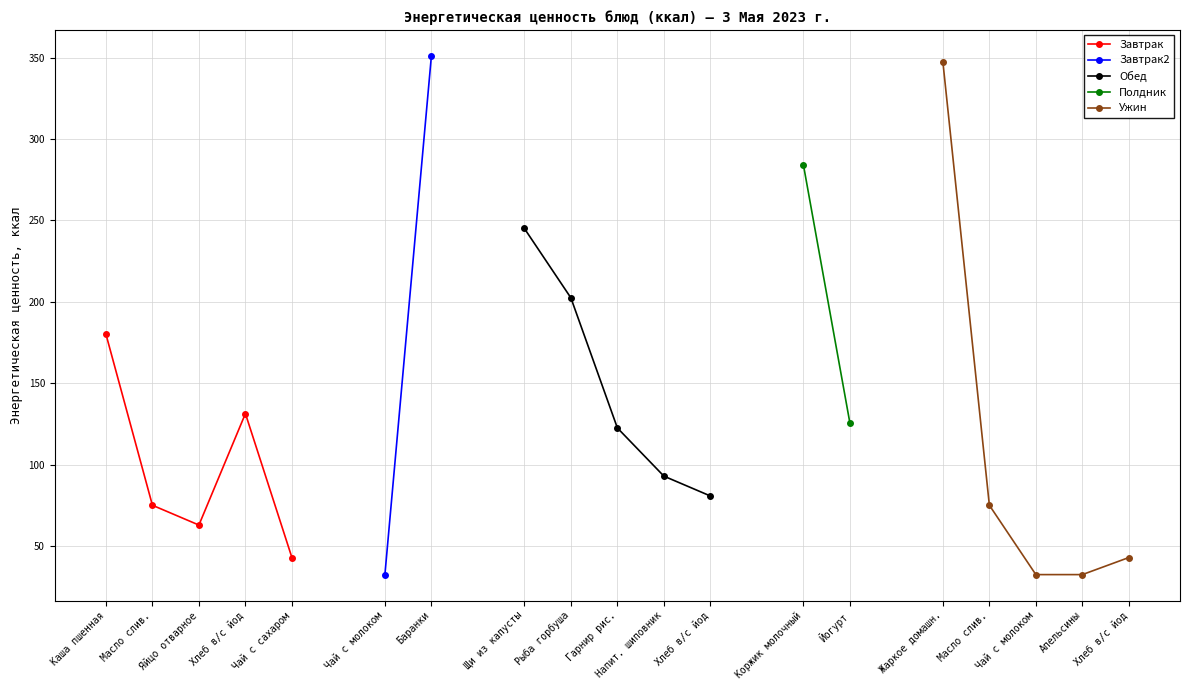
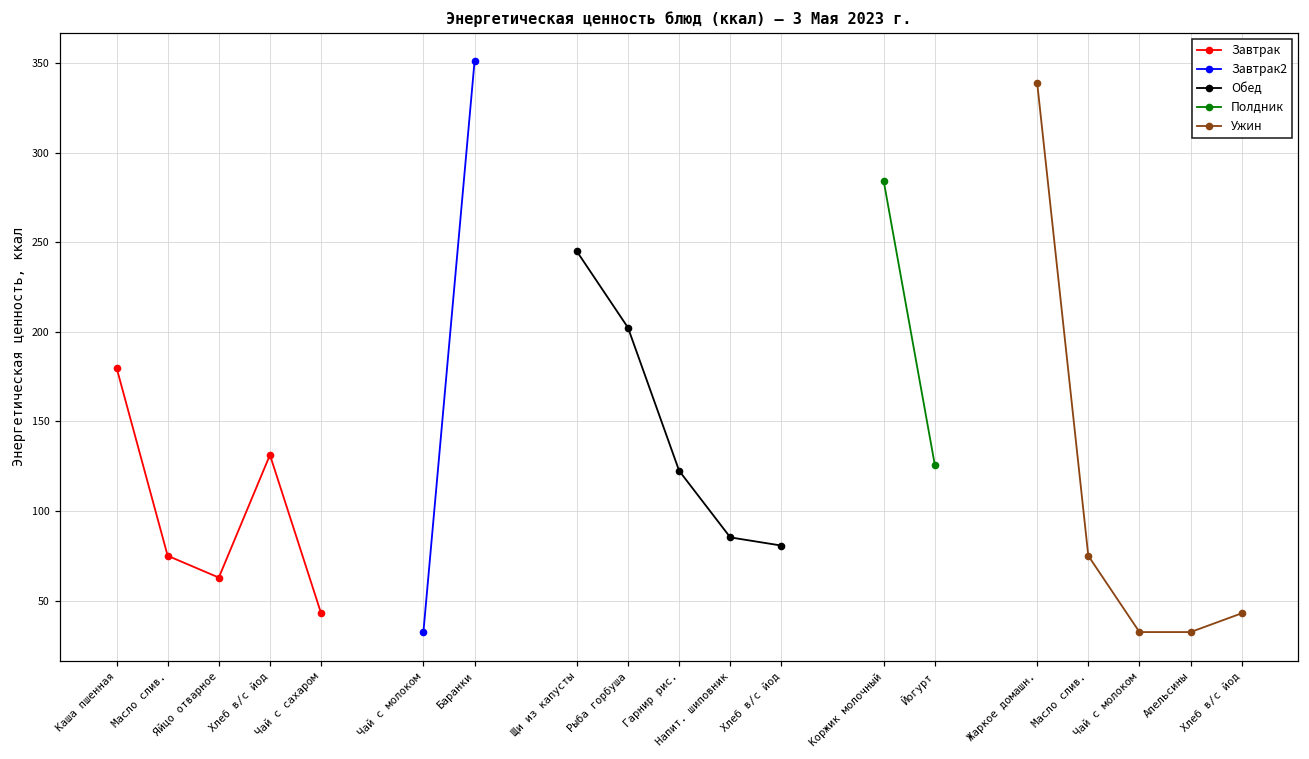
Обед, Напит. шиповник: 93 -> 85
Ужин, Жаркое домашн.: 347 -> 339
